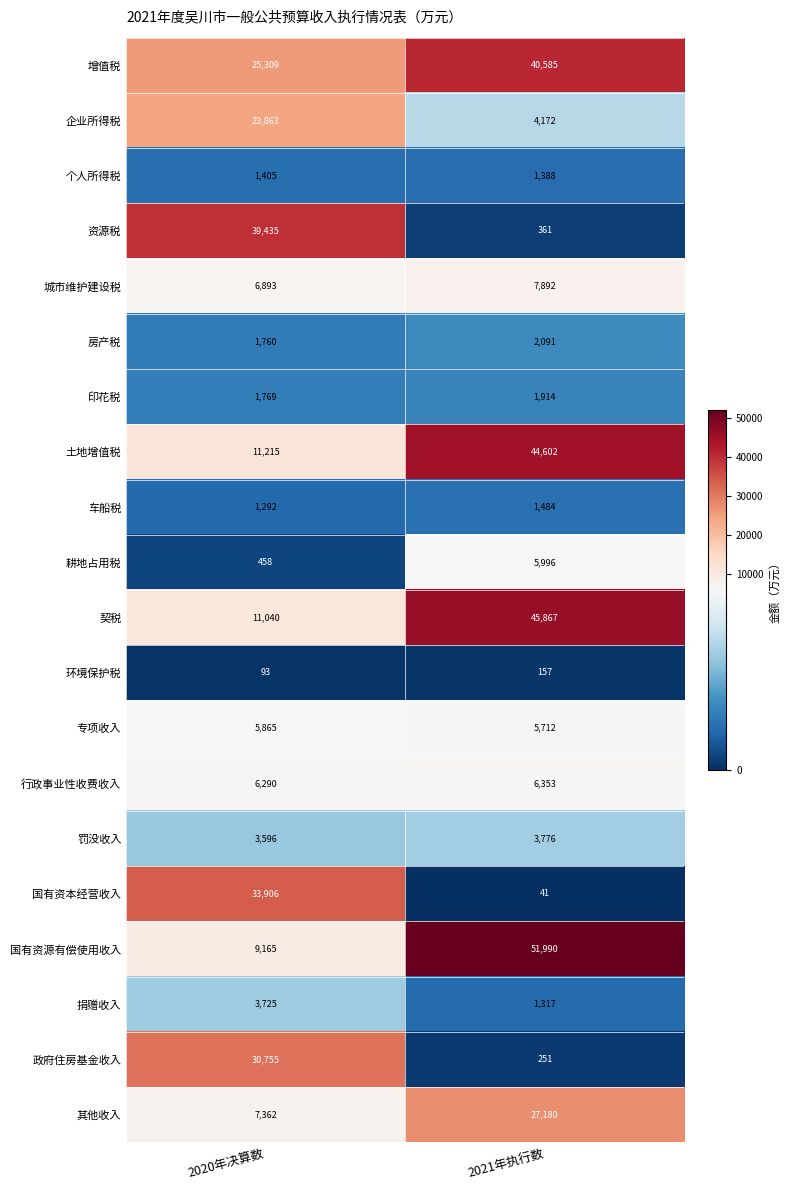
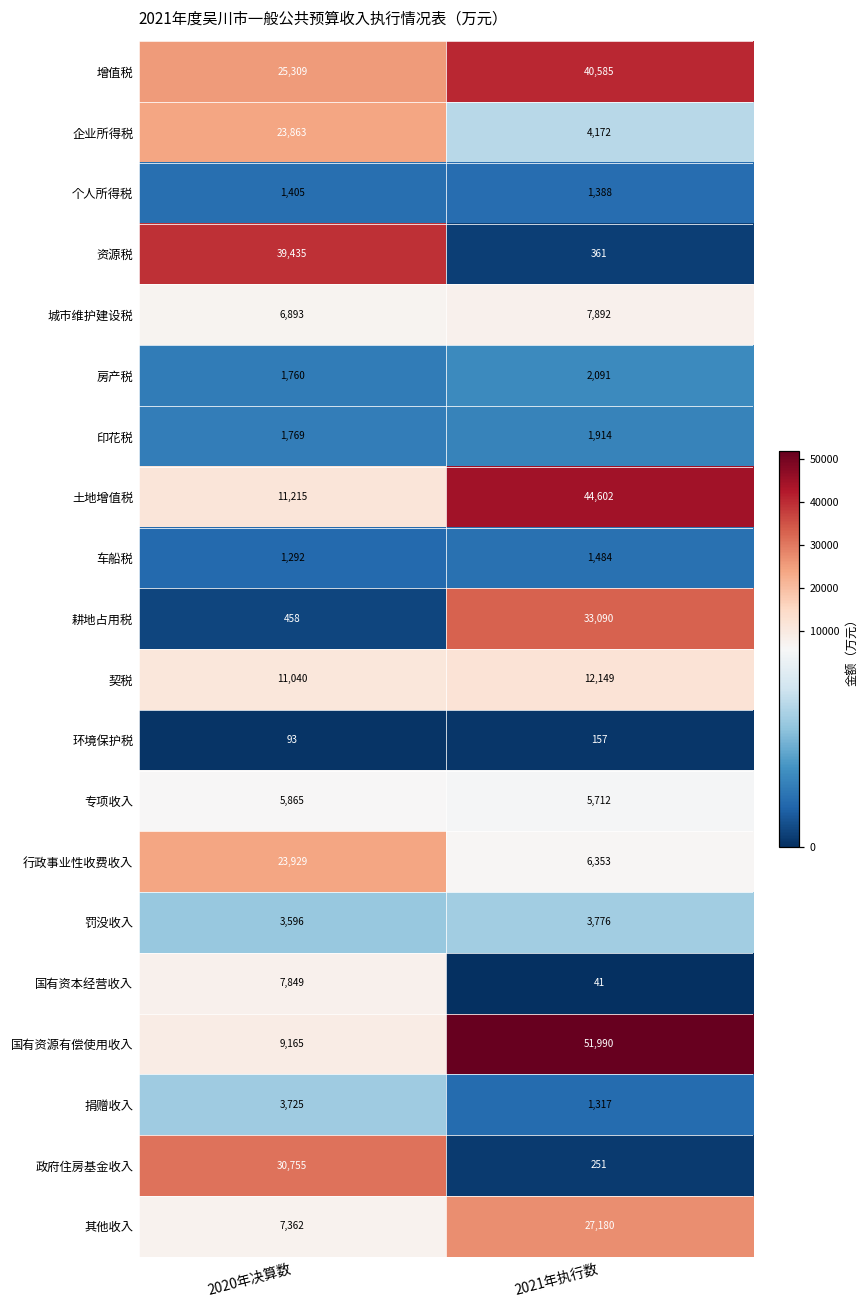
耕地占用税, 2021年执行数: 5,996 -> 33,090
契税, 2021年执行数: 45,867 -> 12,149
行政事业性收费收入, 2020年决算数: 6,290 -> 23,929
国有资本经营收入, 2020年决算数: 33,906 -> 7,849
